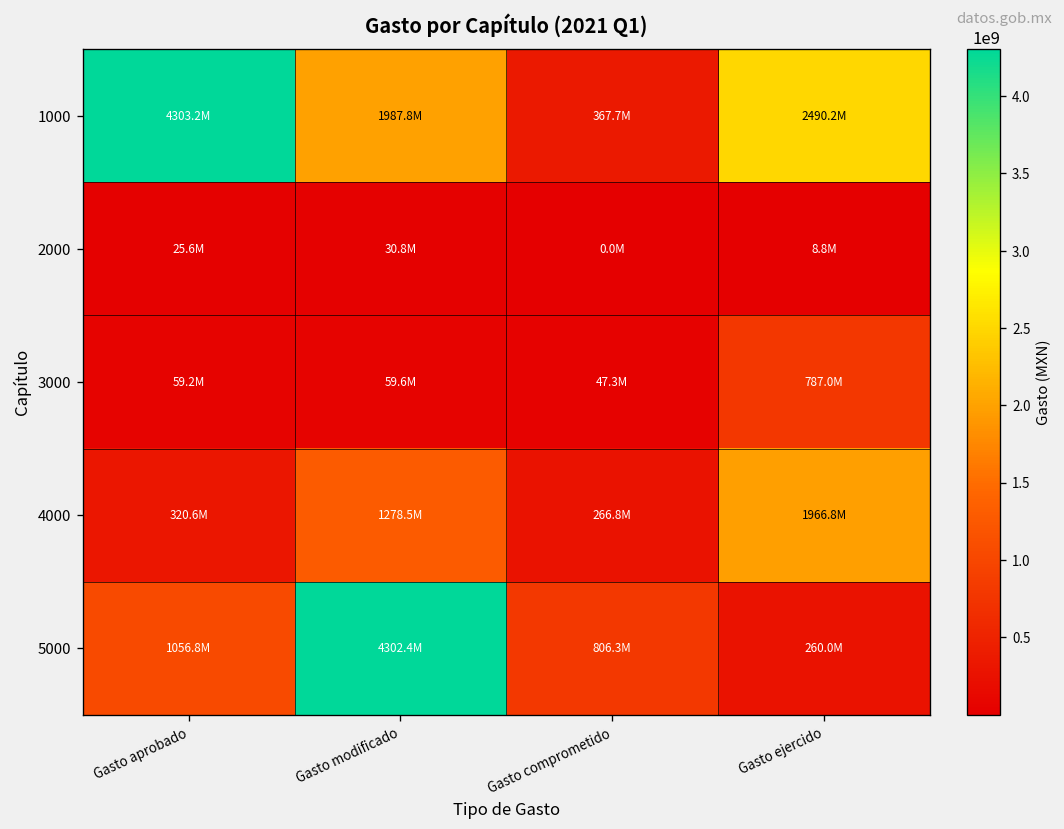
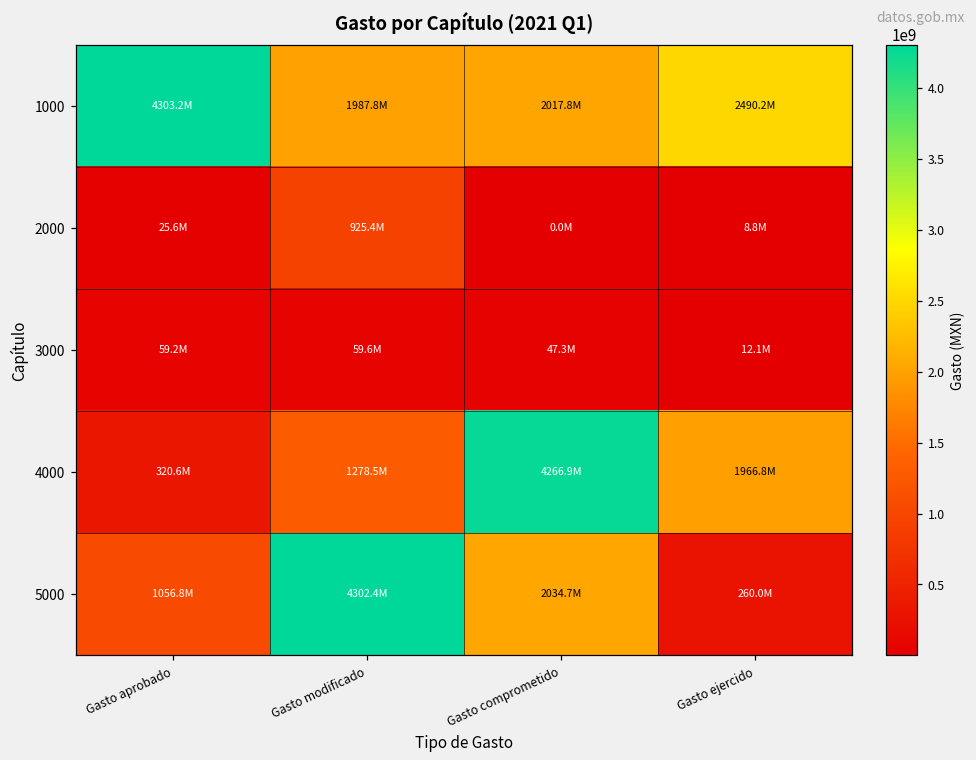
1000, Gasto comprometido: 367.7M -> 2017.8M
2000, Gasto modificado: 30.8M -> 925.4M
3000, Gasto ejercido: 787.0M -> 12.1M
4000, Gasto comprometido: 266.8M -> 4266.9M
5000, Gasto comprometido: 806.3M -> 2034.7M
